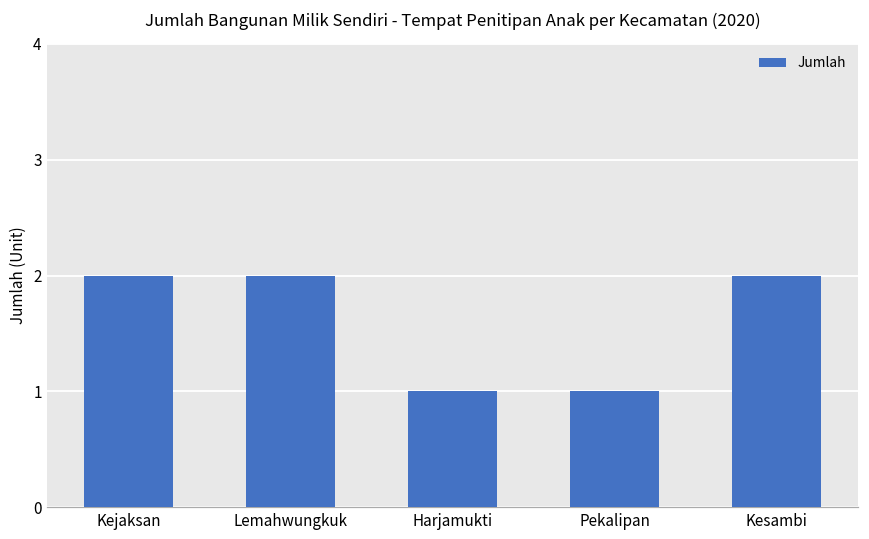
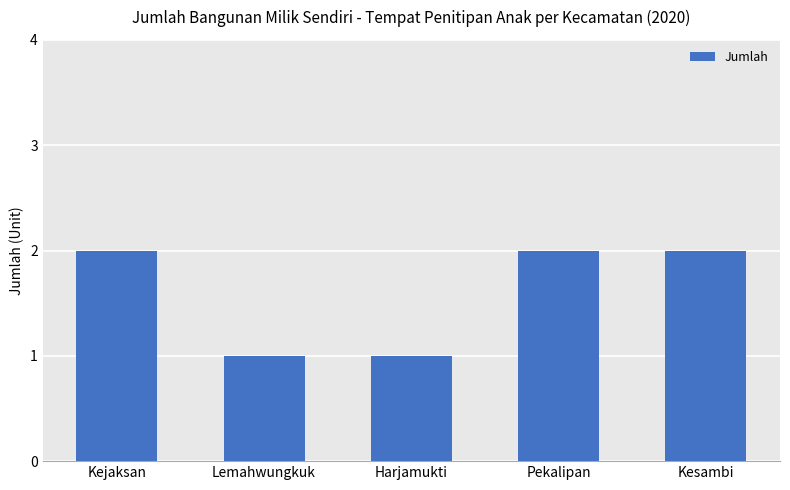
Lemahwungkuk: 2 -> 1
Pekalipan: 1 -> 2
